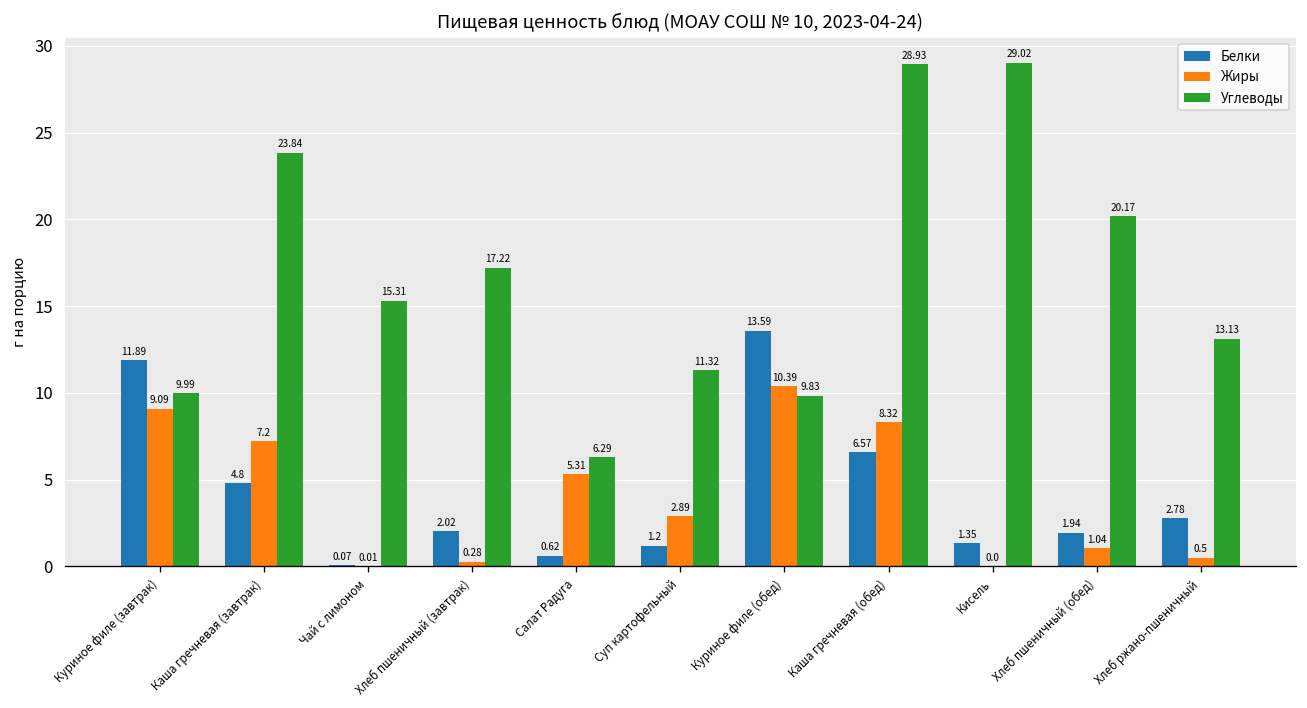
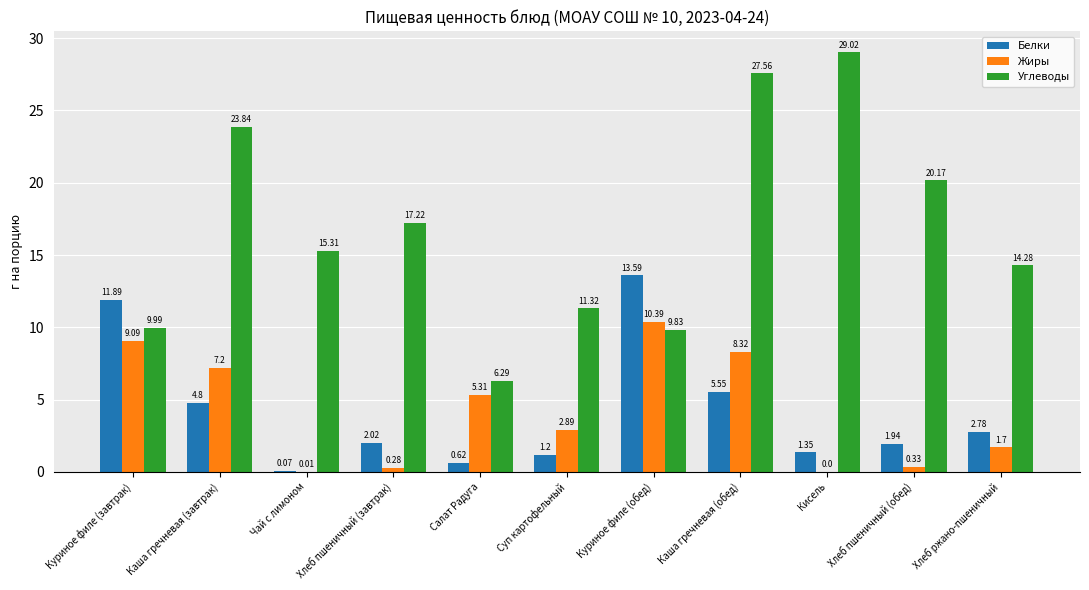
Белки, Каша гречневая (обед): 6.57 -> 5.55
Углеводы, Каша гречневая (обед): 28.93 -> 27.56
Жиры, Хлеб пшеничный (обед): 1.04 -> 0.33
Жиры, Хлеб ржано-пшеничный: 0.5 -> 1.7
Углеводы, Хлеб ржано-пшеничный: 13.13 -> 14.28
